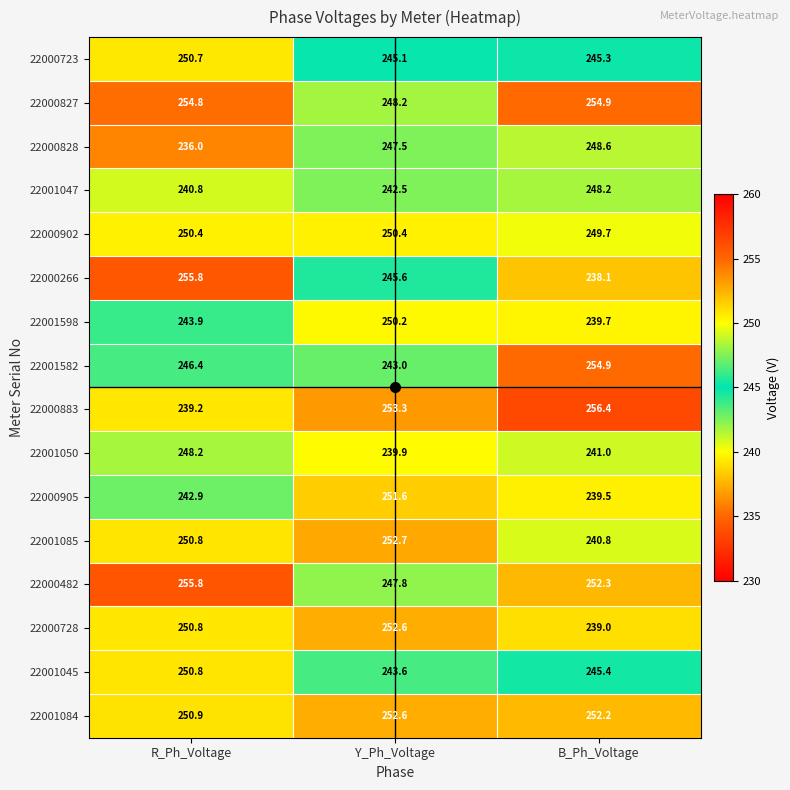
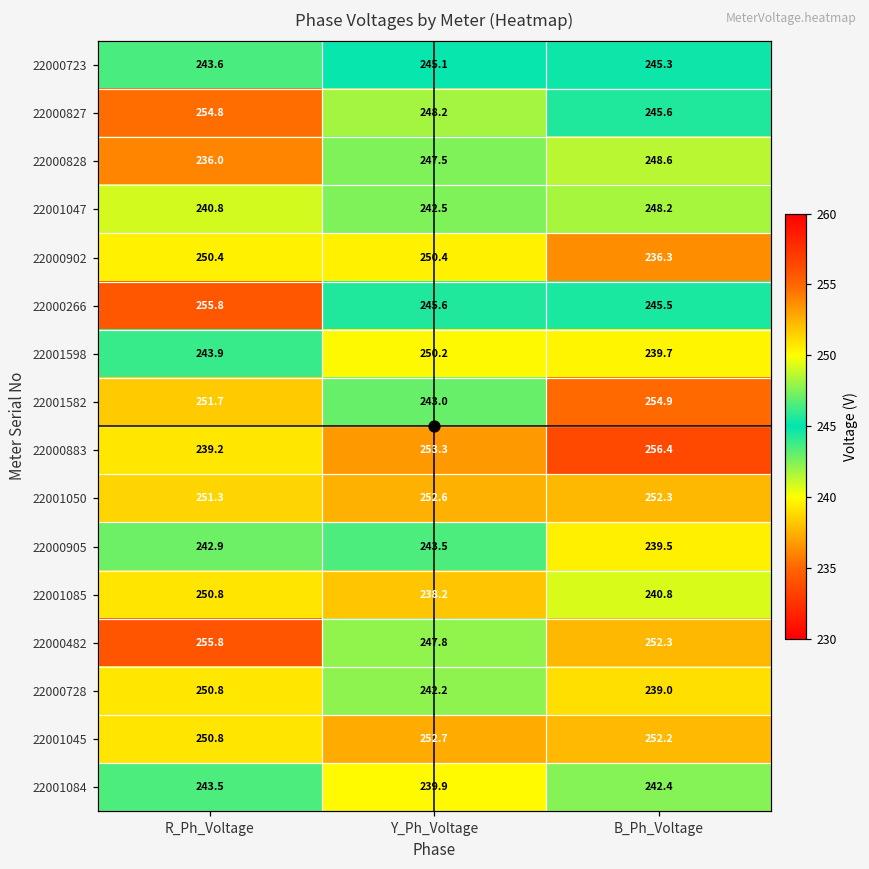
22000723, R_Ph_Voltage: 250.7 -> 243.6
22000827, B_Ph_Voltage: 254.9 -> 245.6
22000902, B_Ph_Voltage: 249.7 -> 236.3
22000266, B_Ph_Voltage: 238.1 -> 245.5
22001582, R_Ph_Voltage: 246.4 -> 251.7
22001050, R_Ph_Voltage: 248.2 -> 251.3
22001050, Y_Ph_Voltage: 239.9 -> 252.6
22001050, B_Ph_Voltage: 241.0 -> 252.3
22000905, Y_Ph_Voltage: 251.6 -> 243.5
22001085, Y_Ph_Voltage: 252.7 -> 238.2
22000728, Y_Ph_Voltage: 252.6 -> 242.2
22001045, Y_Ph_Voltage: 243.6 -> 252.7
22001045, B_Ph_Voltage: 245.4 -> 252.2
22001084, R_Ph_Voltage: 250.9 -> 243.5
22001084, Y_Ph_Voltage: 252.6 -> 239.9
22001084, B_Ph_Voltage: 252.2 -> 242.4
